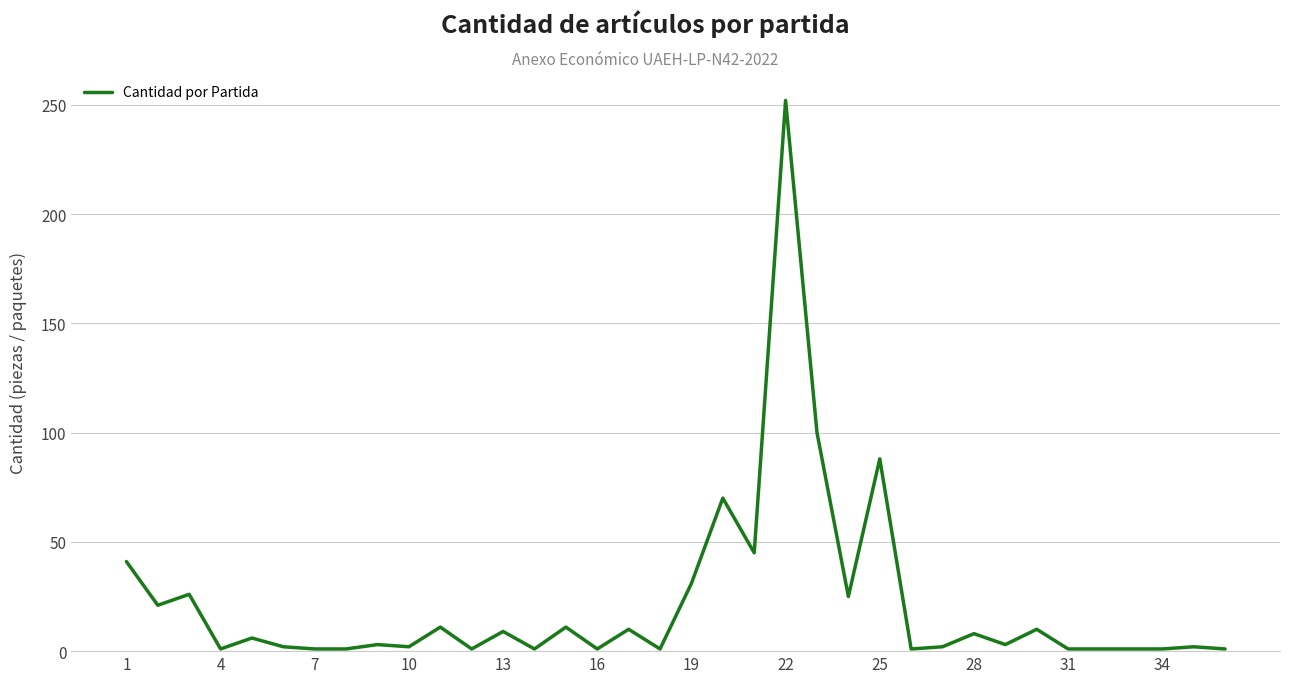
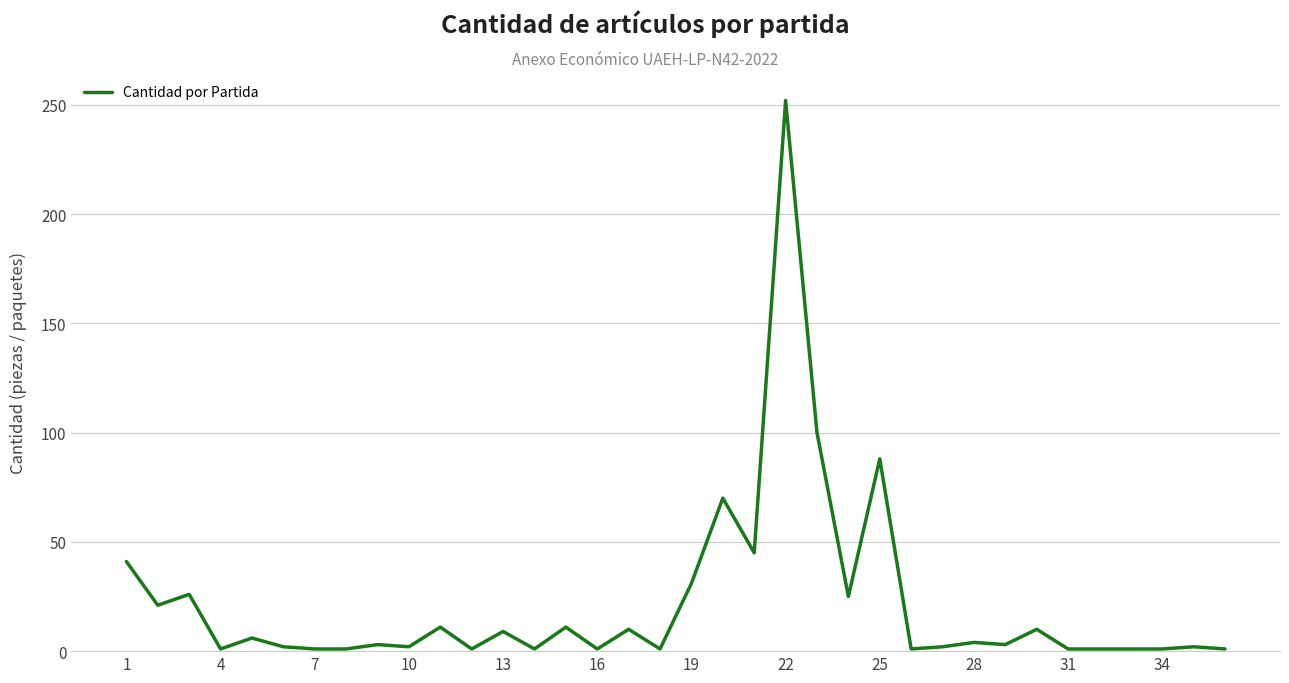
28: 8 -> 4
